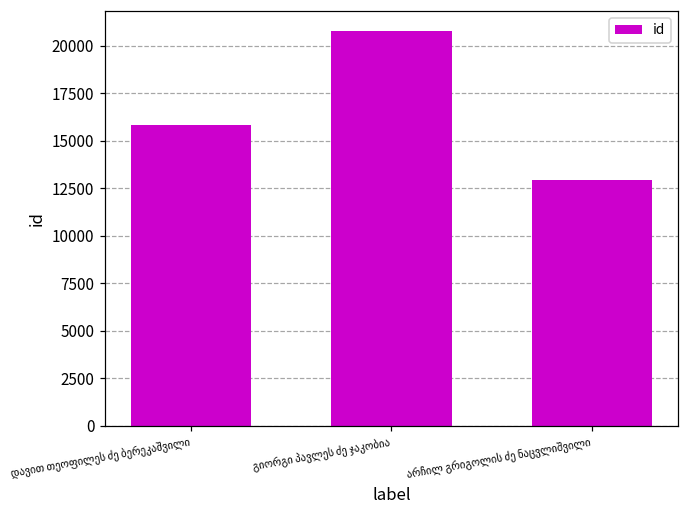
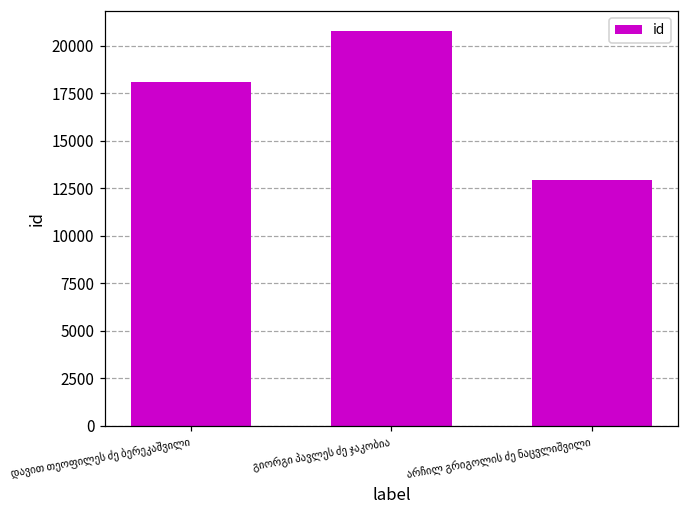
დავით თეოფილეს ძე ბერეკაშვილი: 15900 -> 18100
